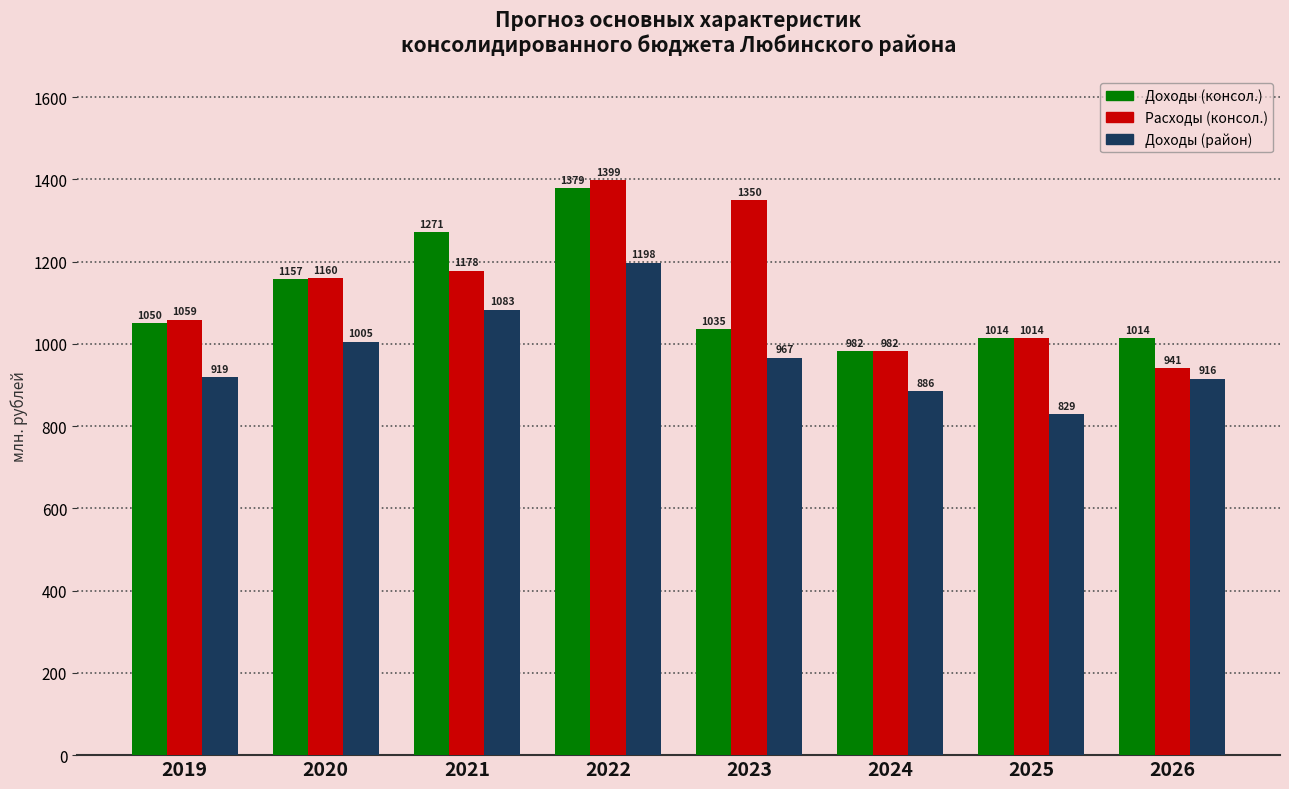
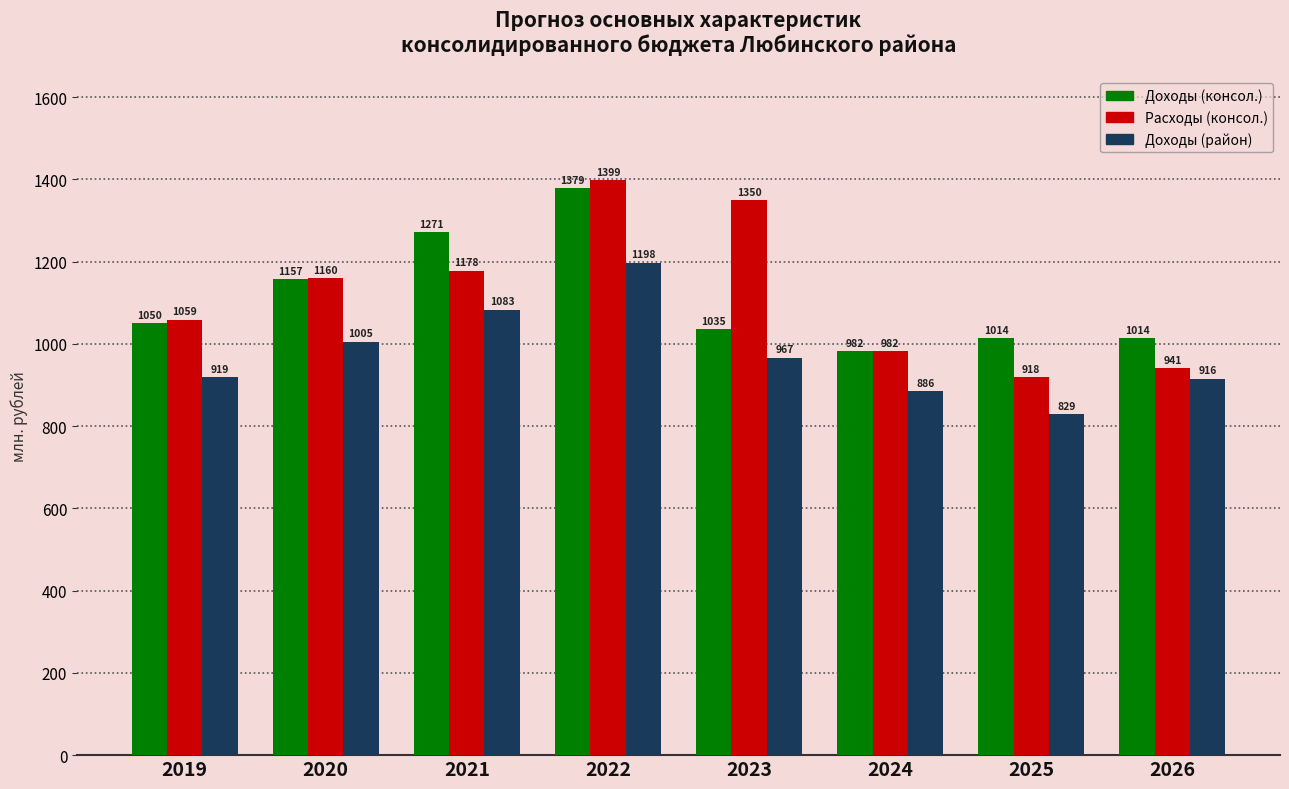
Расходы (консол.), 2025: 1014 -> 918
